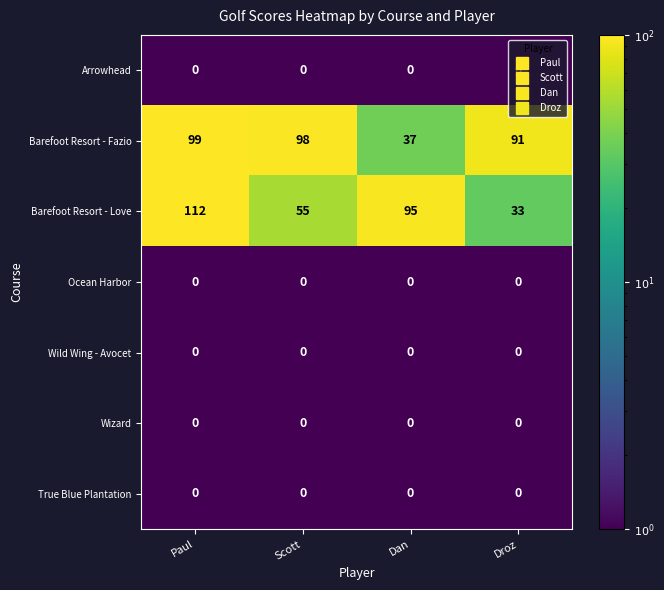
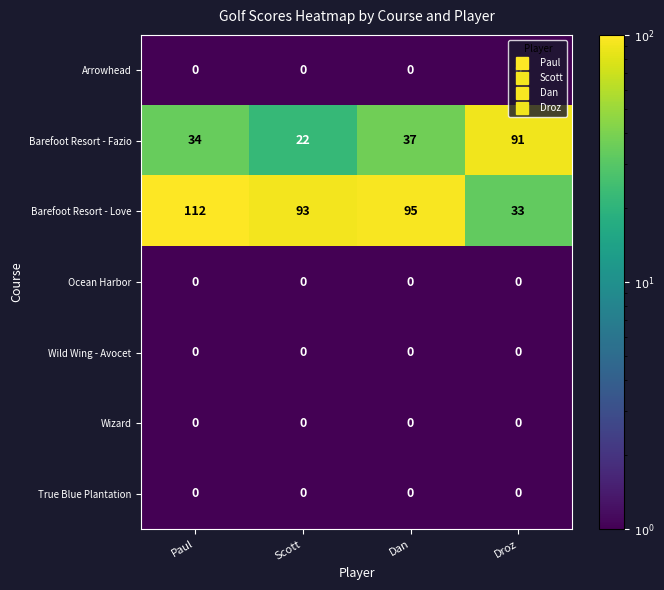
Barefoot Resort - Fazio, Paul: 99 -> 34
Barefoot Resort - Fazio, Scott: 98 -> 22
Barefoot Resort - Love, Scott: 55 -> 93
